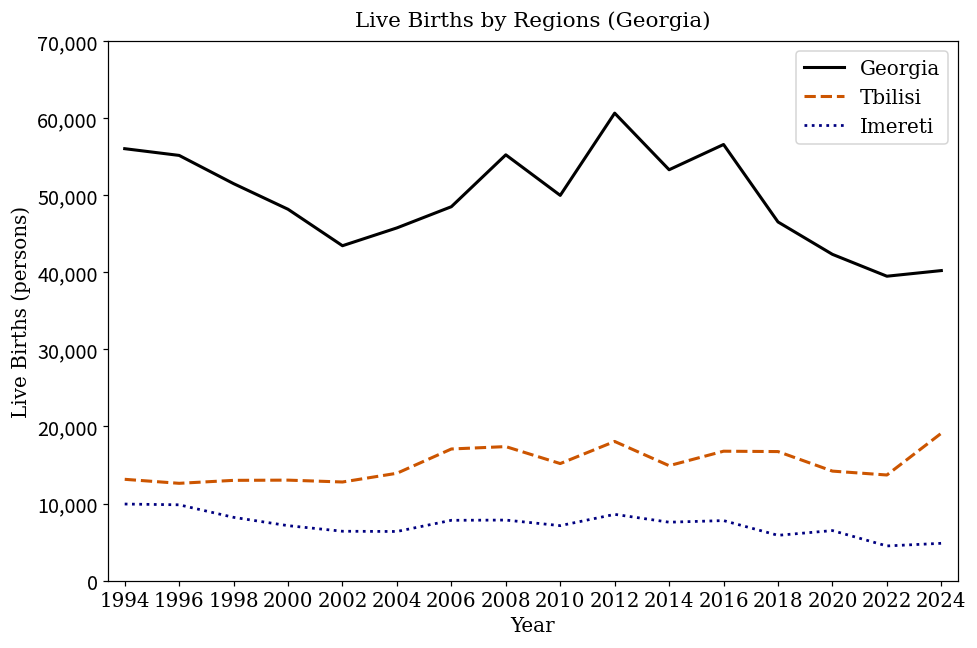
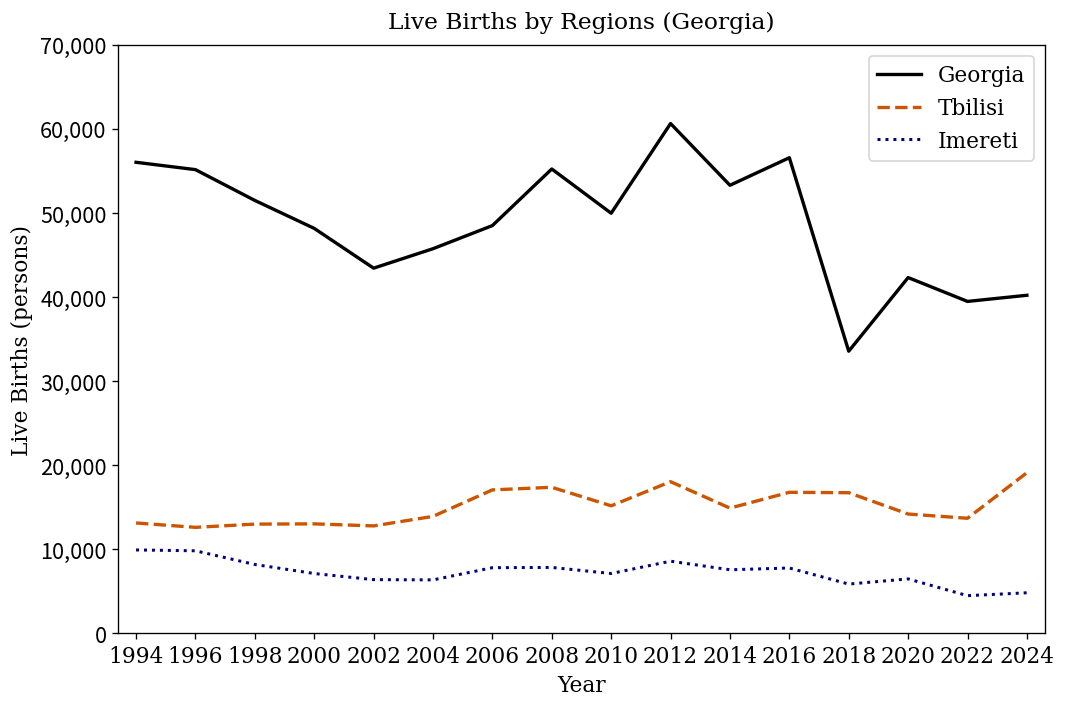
Georgia, 2018: 47,000 -> 34,000
